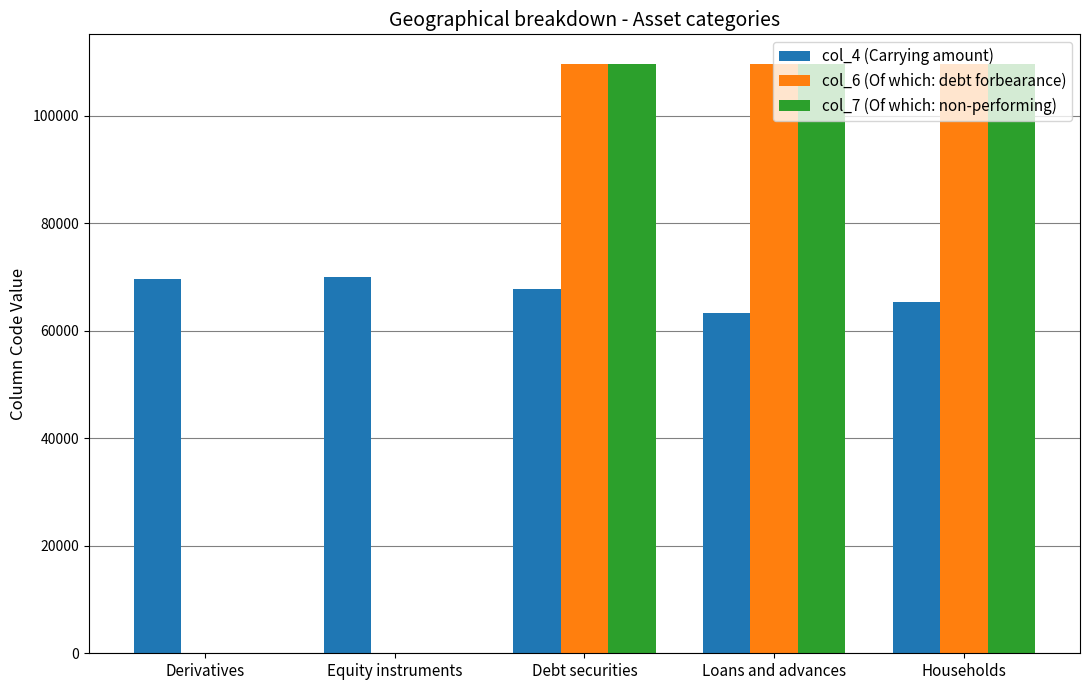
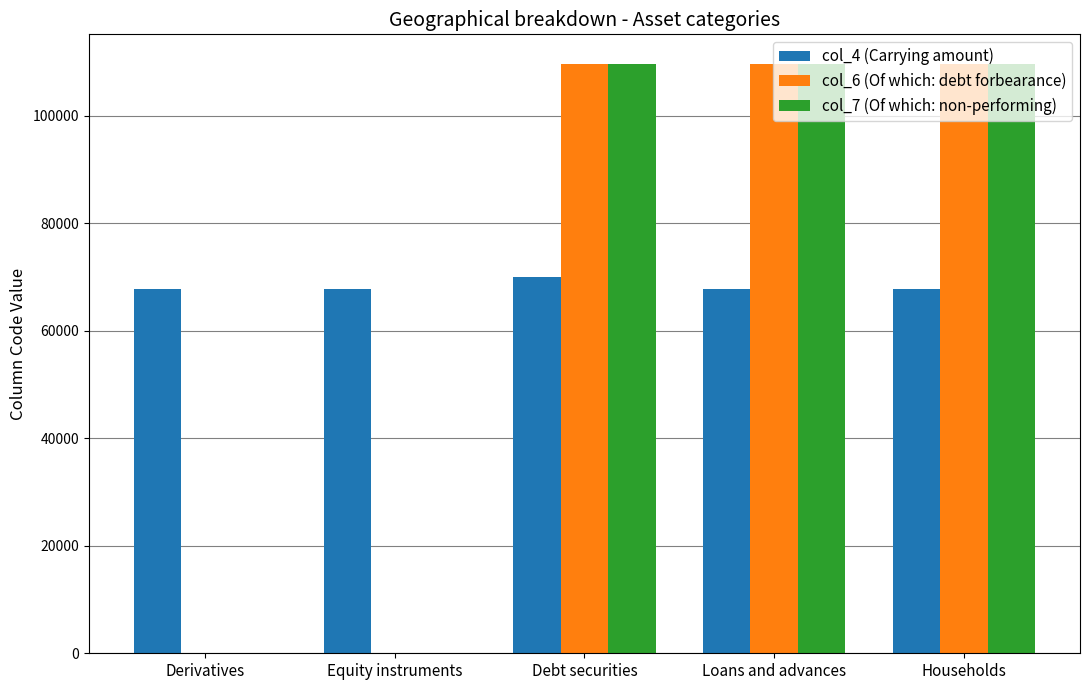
col_4 (Carrying amount), Derivatives: 70000 -> 68000
col_4 (Carrying amount), Equity instruments: 70000 -> 68000
col_4 (Carrying amount), Debt securities: 68000 -> 70000
col_4 (Carrying amount), Loans and advances: 63000 -> 68000
col_4 (Carrying amount), Households: 65000 -> 68000
